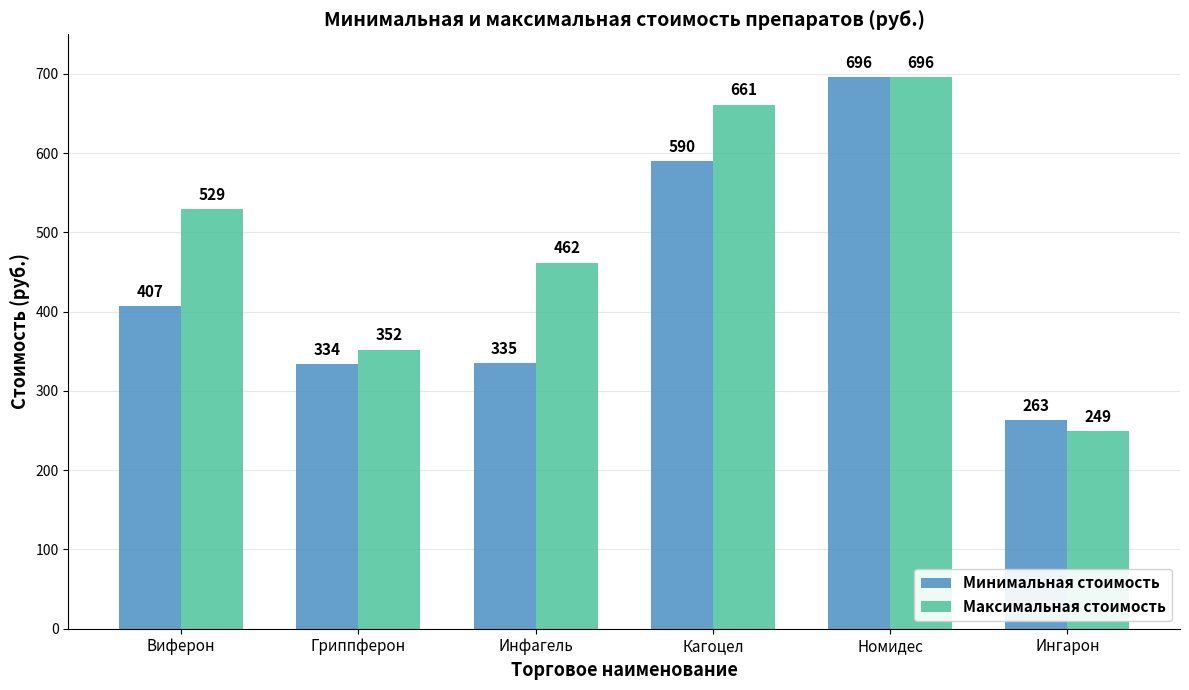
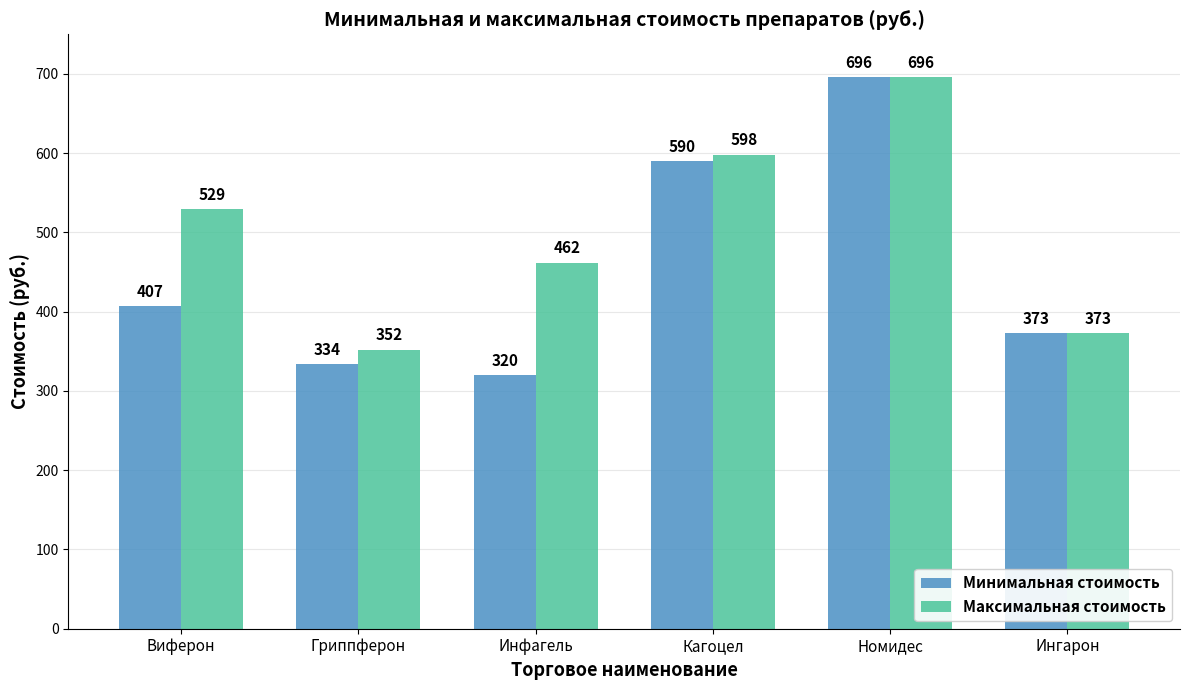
Минимальная стоимость, Инфагель: 335 -> 320
Максимальная стоимость, Кагоцел: 661 -> 598
Минимальная стоимость, Ингарон: 263 -> 373
Максимальная стоимость, Ингарон: 249 -> 373
